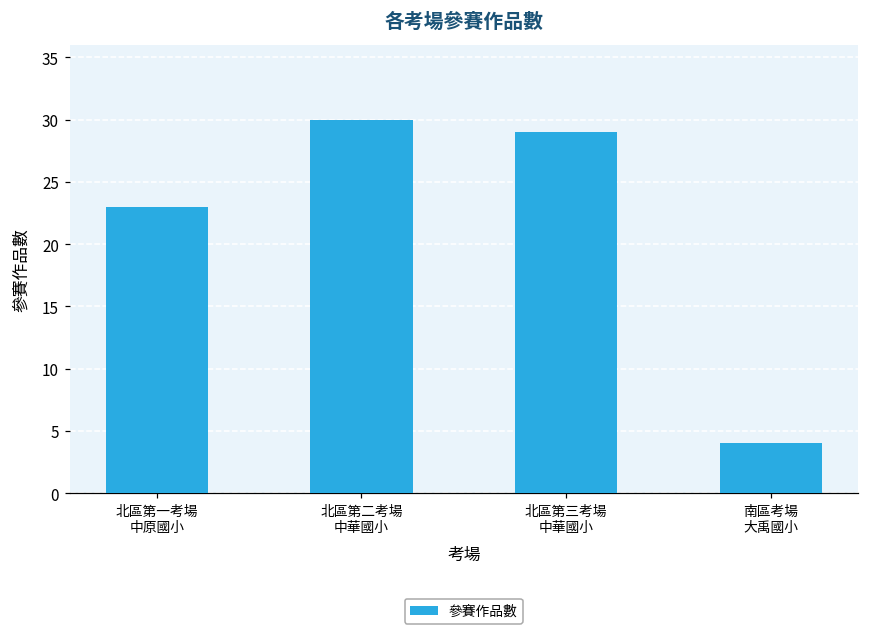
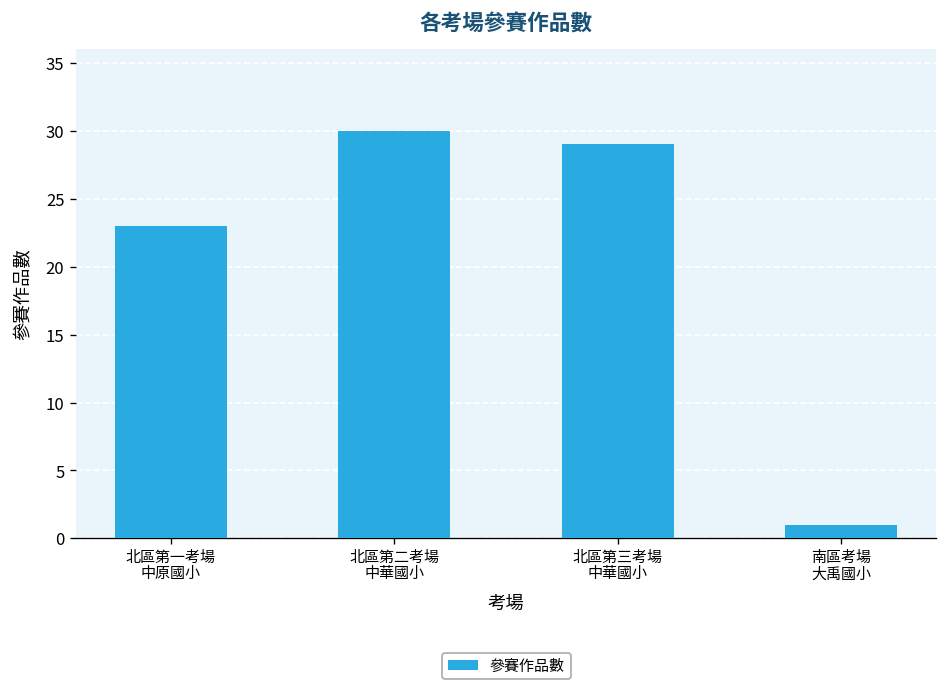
南區考場 大禹國小: 4 -> 1
